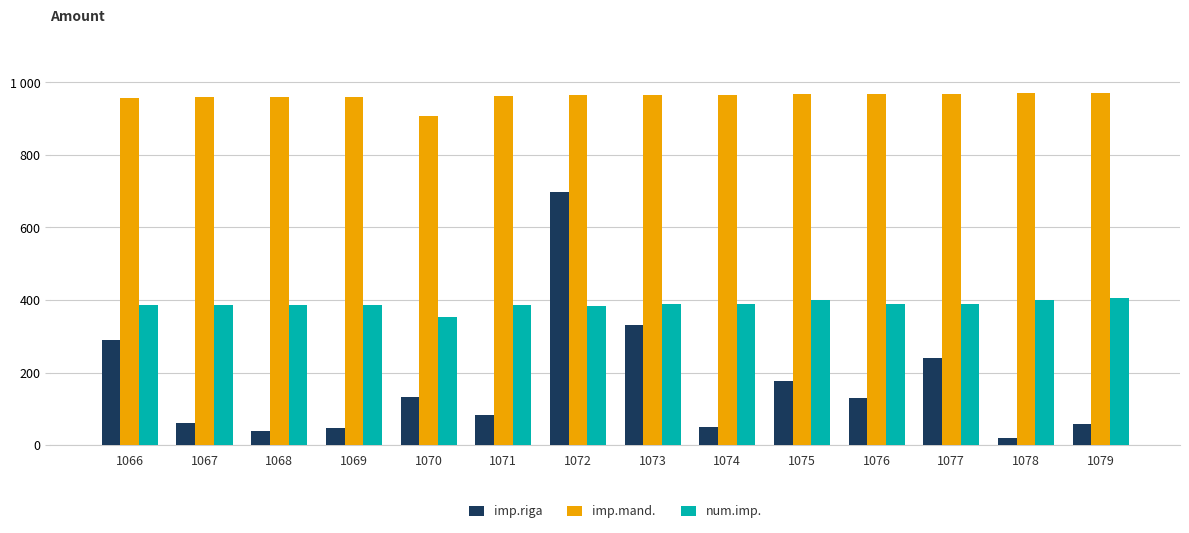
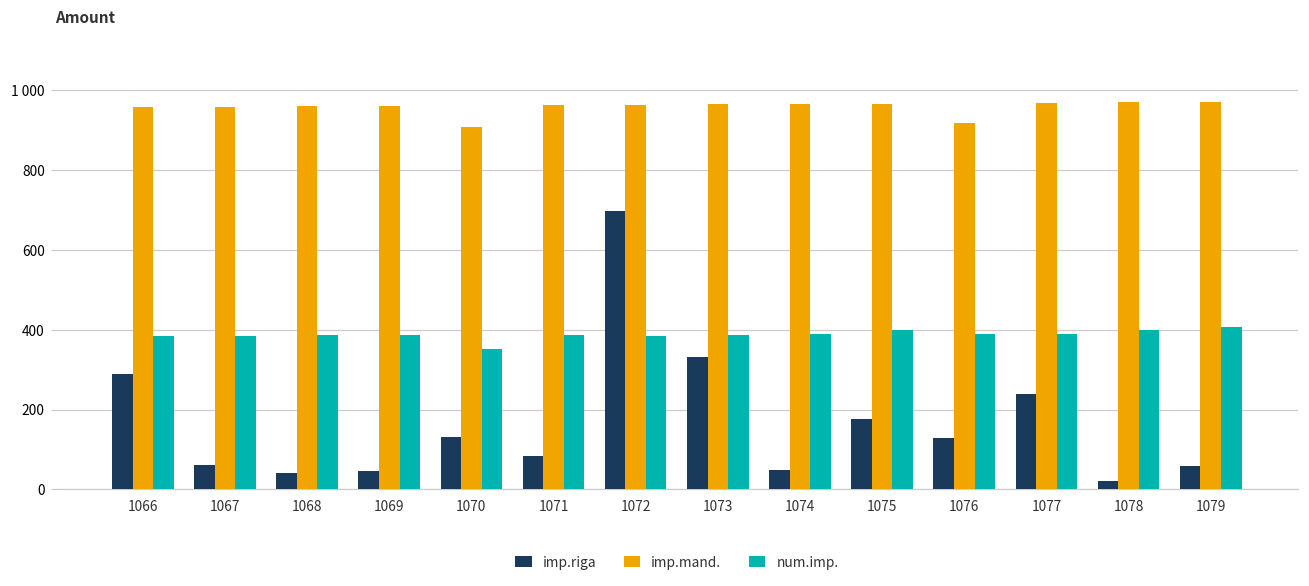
imp.mand., 1076: 970 -> 920
